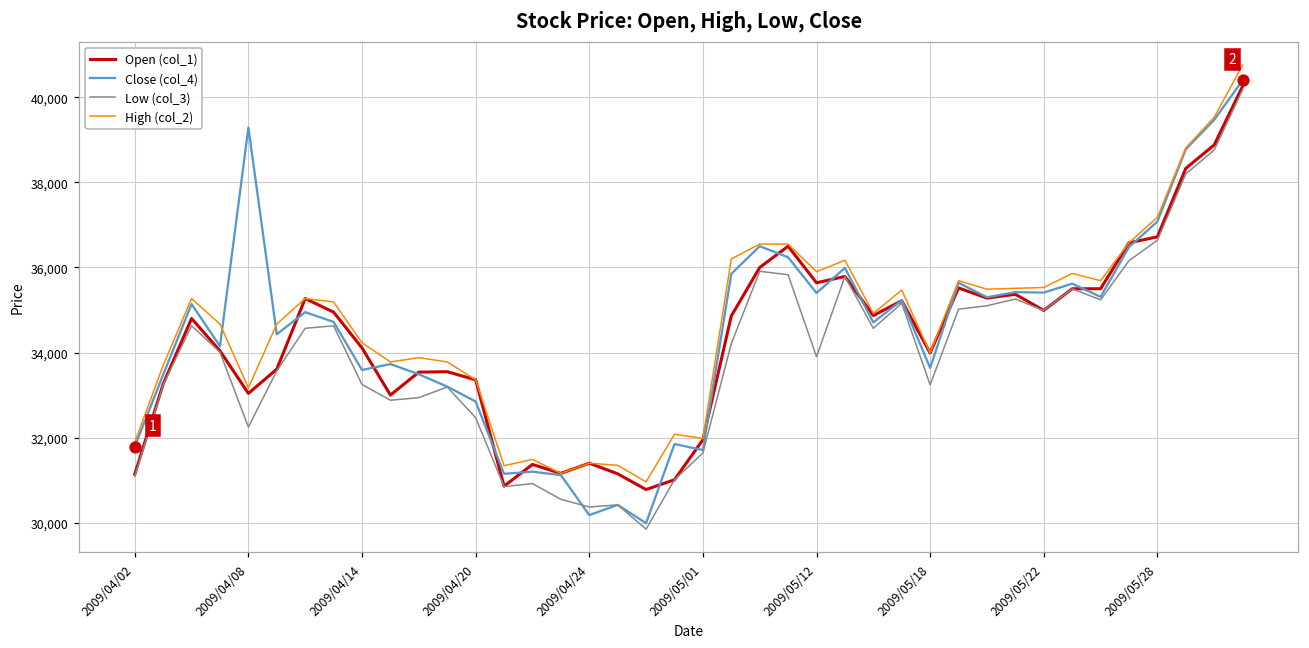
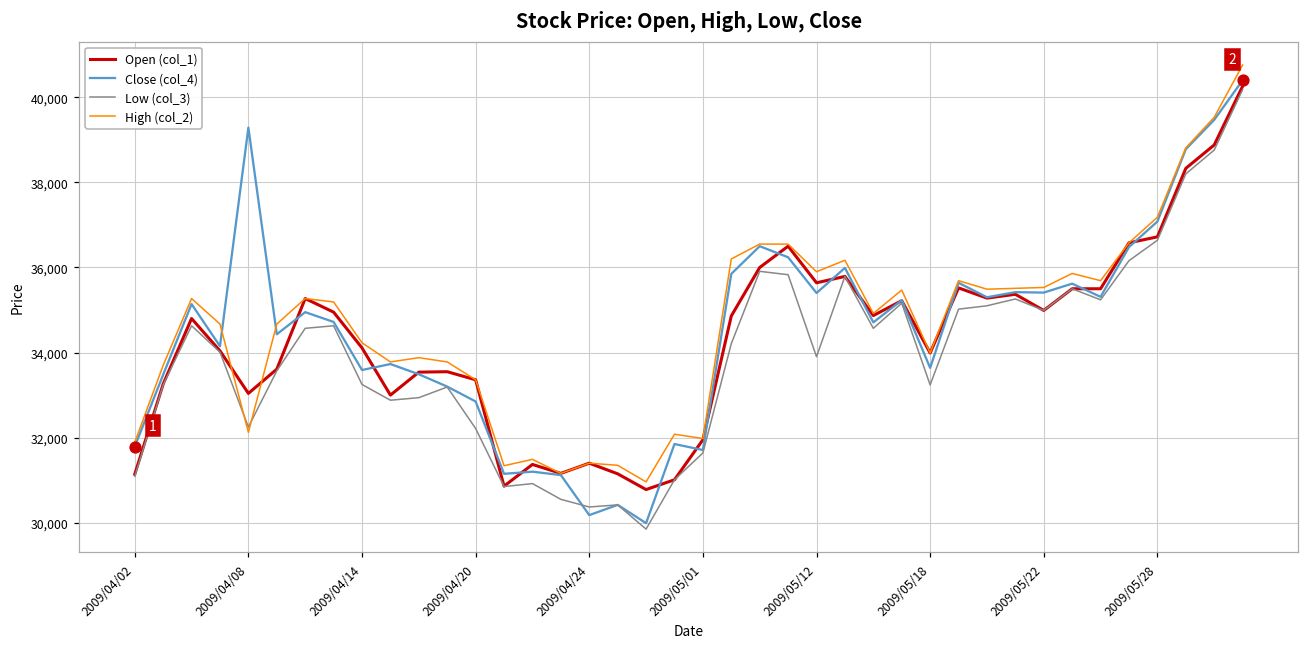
High (col_2), 2009/04/08: 33,200 -> 32,100
Low (col_3), 2009/04/20: 32,500 -> 32,200
